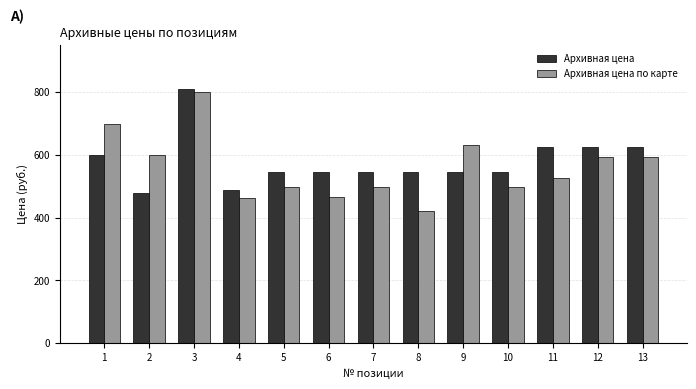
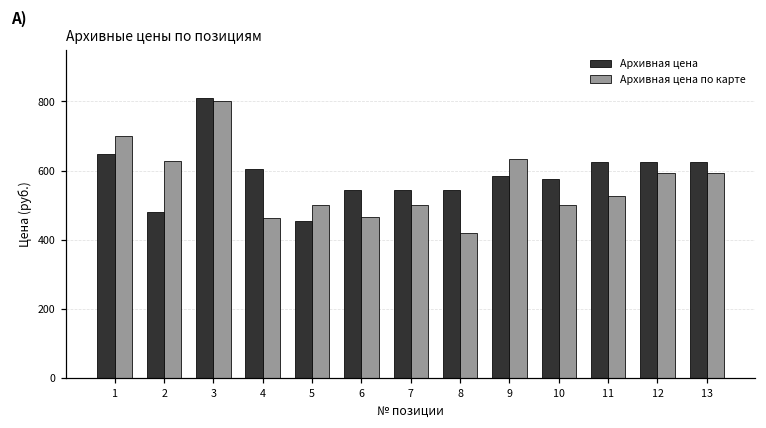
Архивная цена, 1: 600 -> 650
Архивная цена по карте, 2: 600 -> 630
Архивная цена, 4: 490 -> 600
Архивная цена, 5: 550 -> 460
Архивная цена, 9: 550 -> 580
Архивная цена, 10: 550 -> 580
